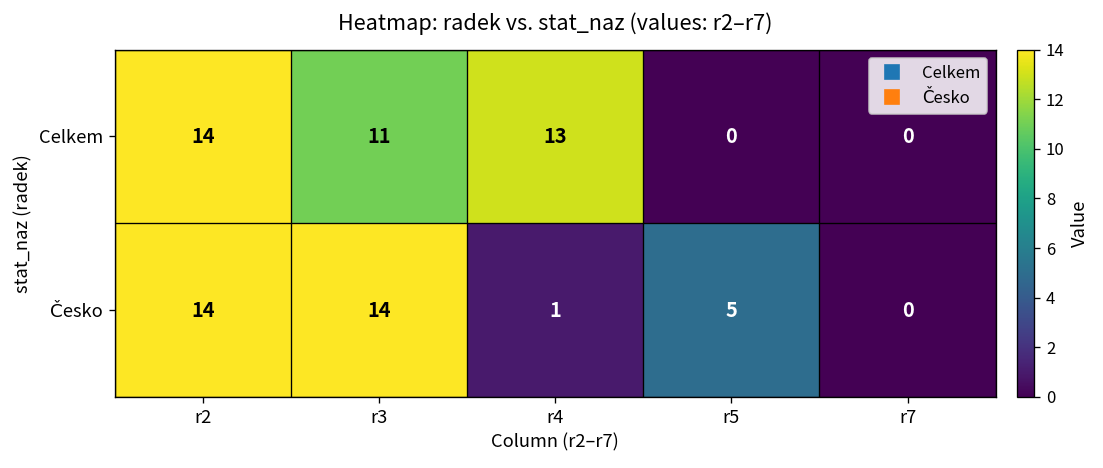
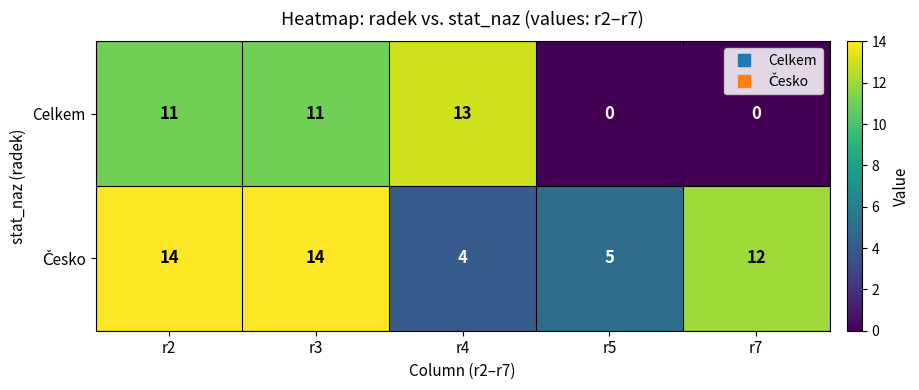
Celkem, r2: 14 -> 11
Česko, r4: 1 -> 4
Česko, r7: 0 -> 12
